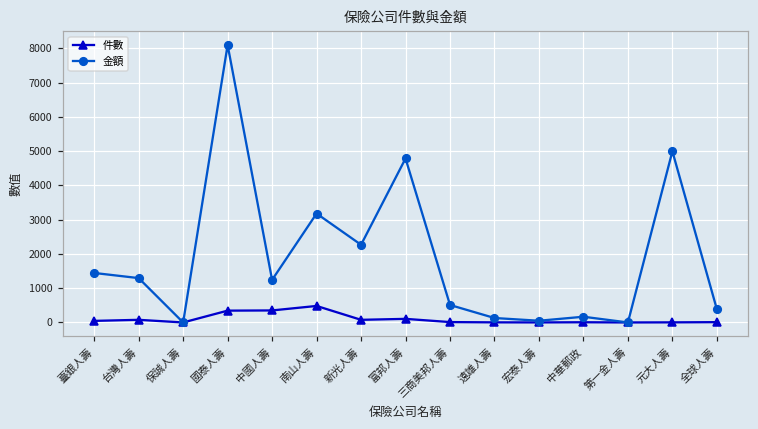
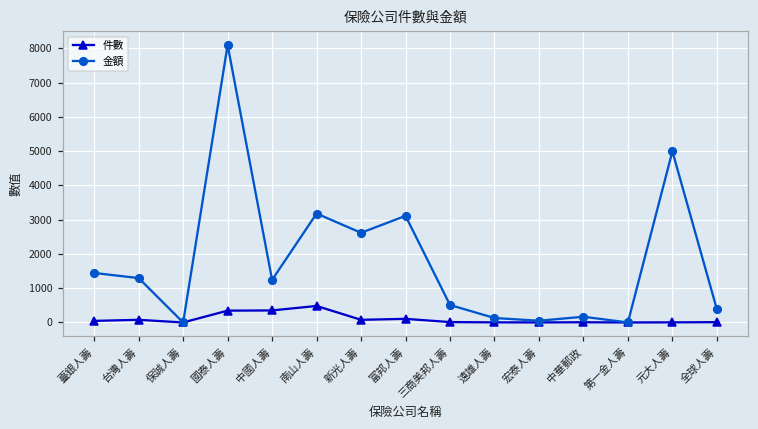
金額, 新光人壽: 2300 -> 2600
金額, 富邦人壽: 4800 -> 3100
